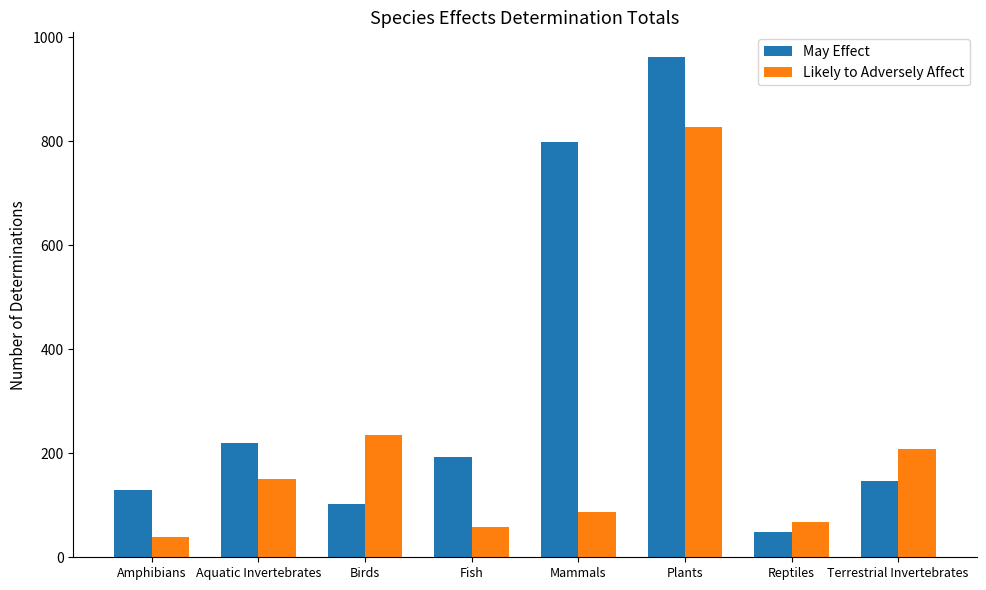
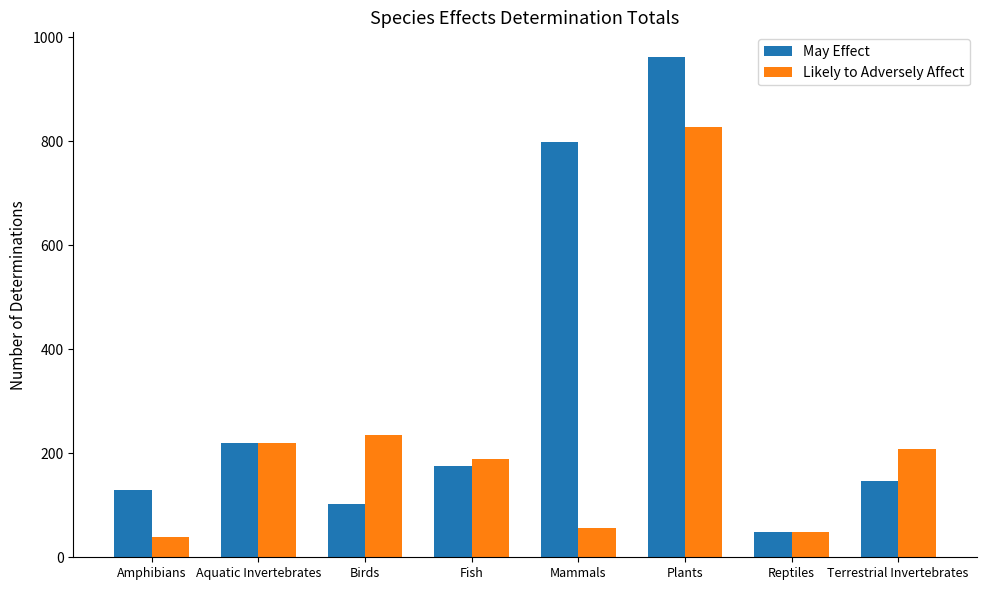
Likely to Adversely Affect, Aquatic Invertebrates: 150 -> 220
May Effect, Fish: 190 -> 180
Likely to Adversely Affect, Fish: 60 -> 190
Likely to Adversely Affect, Mammals: 90 -> 60
Likely to Adversely Affect, Reptiles: 70 -> 50
